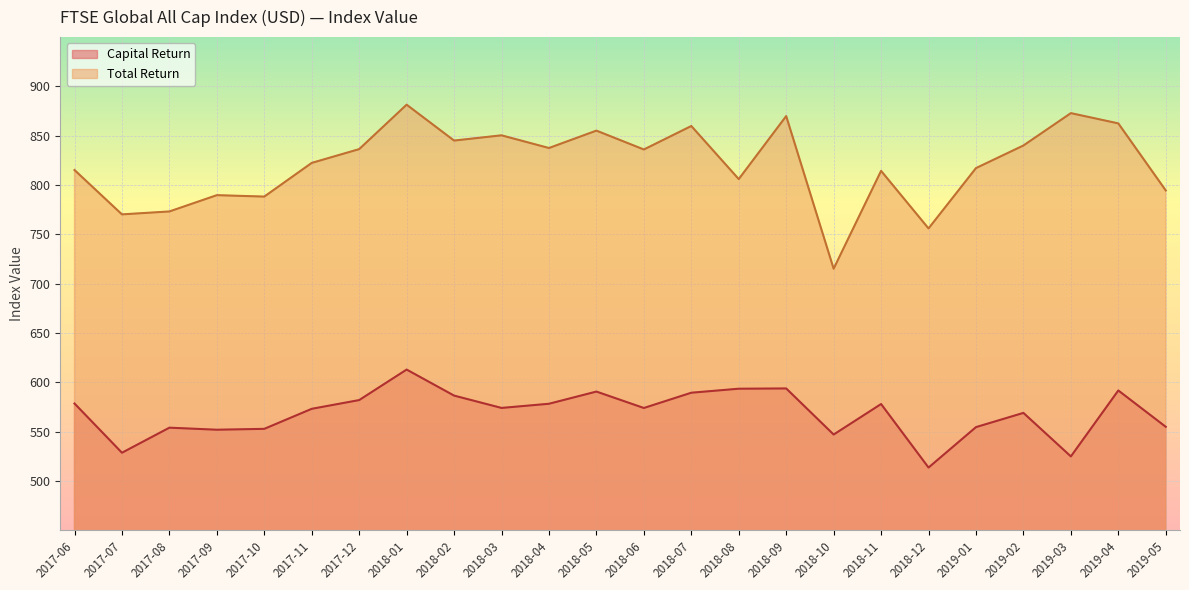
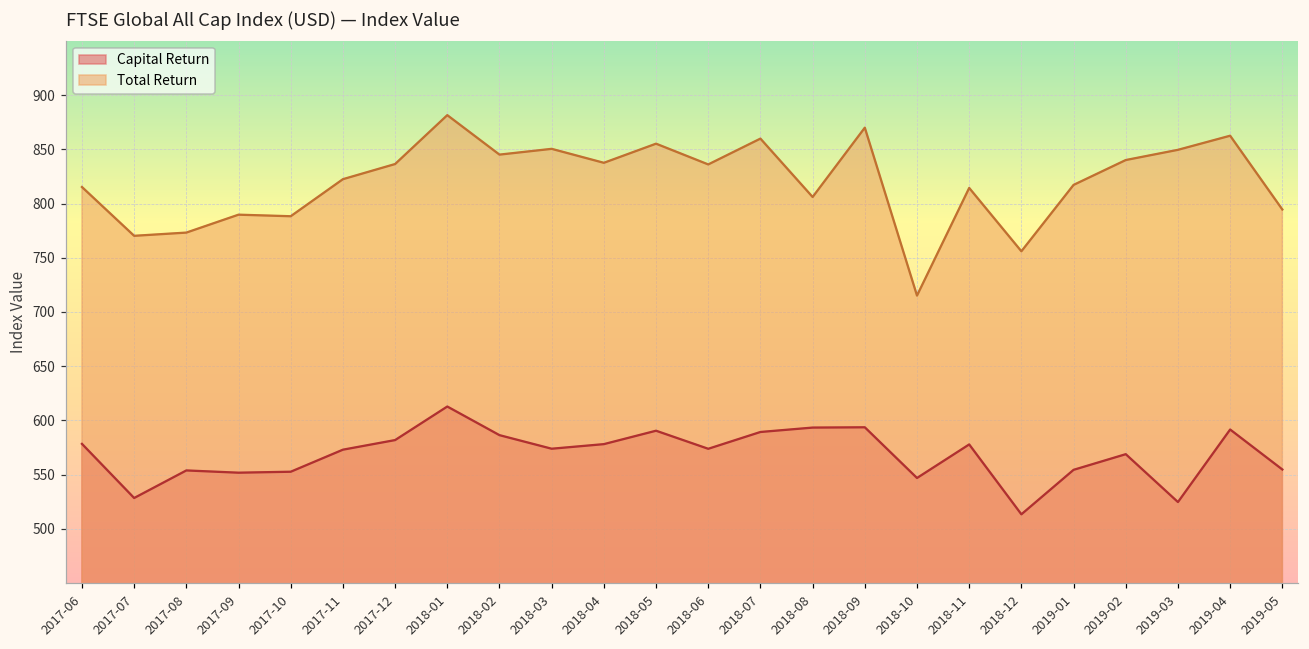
Total Return, 2019-03: 870 -> 850
